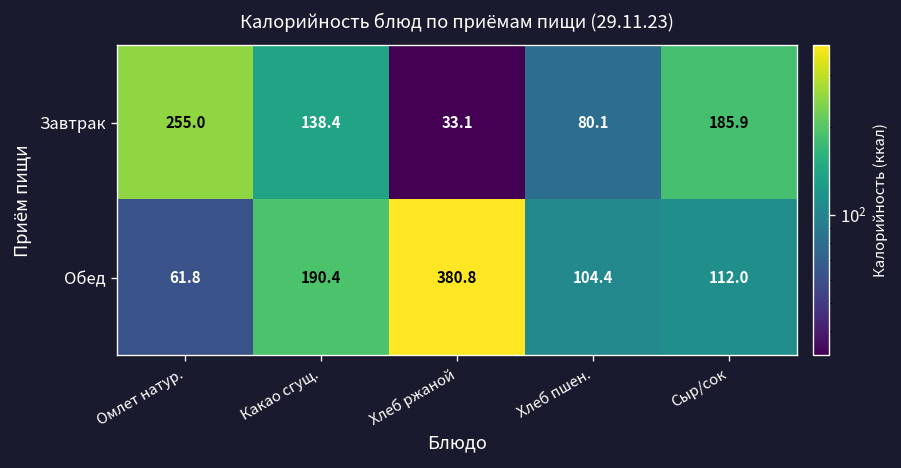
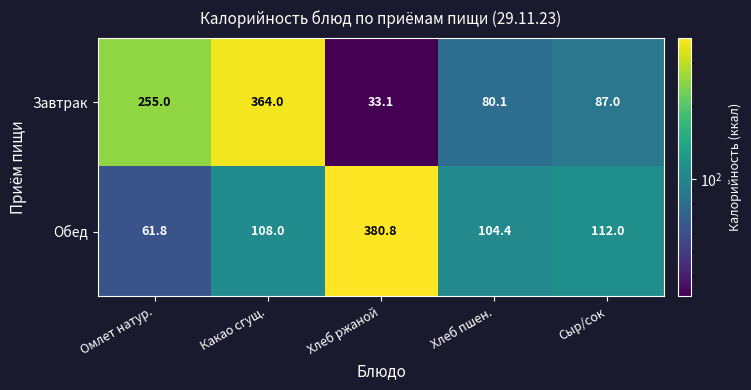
Завтрак, Какао сгущ.: 138.4 -> 364.0
Завтрак, Сыр/сок: 185.9 -> 87.0
Обед, Какао сгущ.: 190.4 -> 108.0
